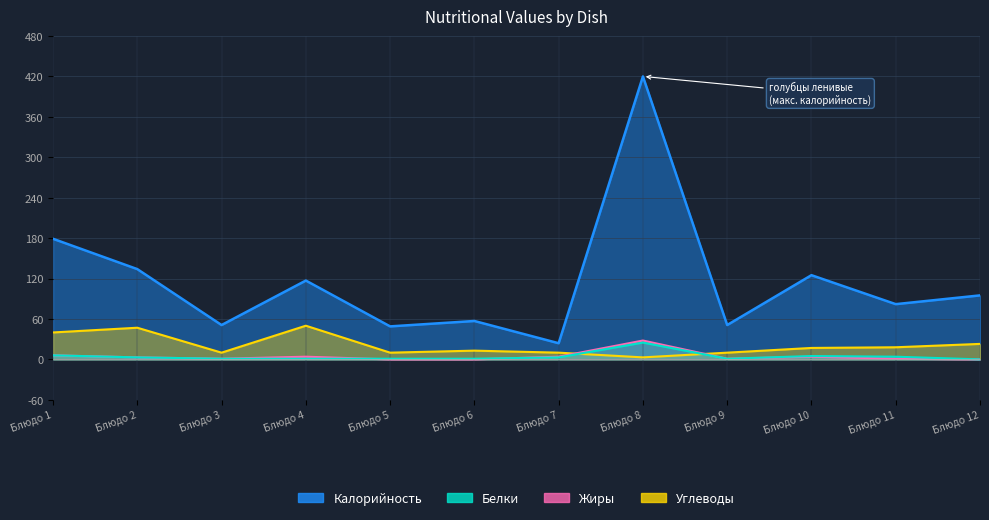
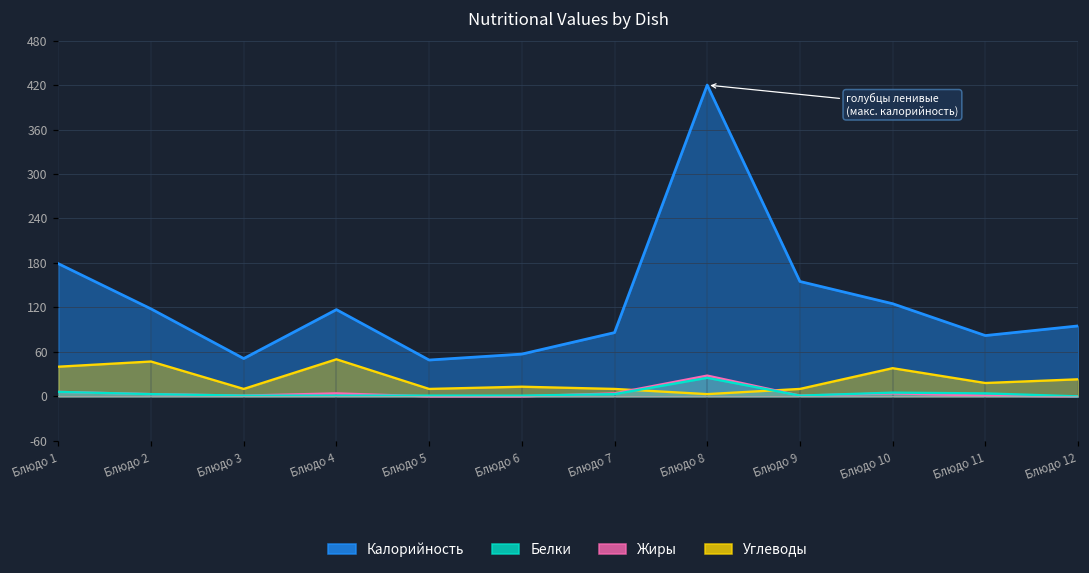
Калорийность, Блюдо 2: 130 -> 120
Калорийность, Блюдо 7: 20 -> 90
Калорийность, Блюдо 9: 50 -> 160
Углеводы, Блюдо 10: 20 -> 40
